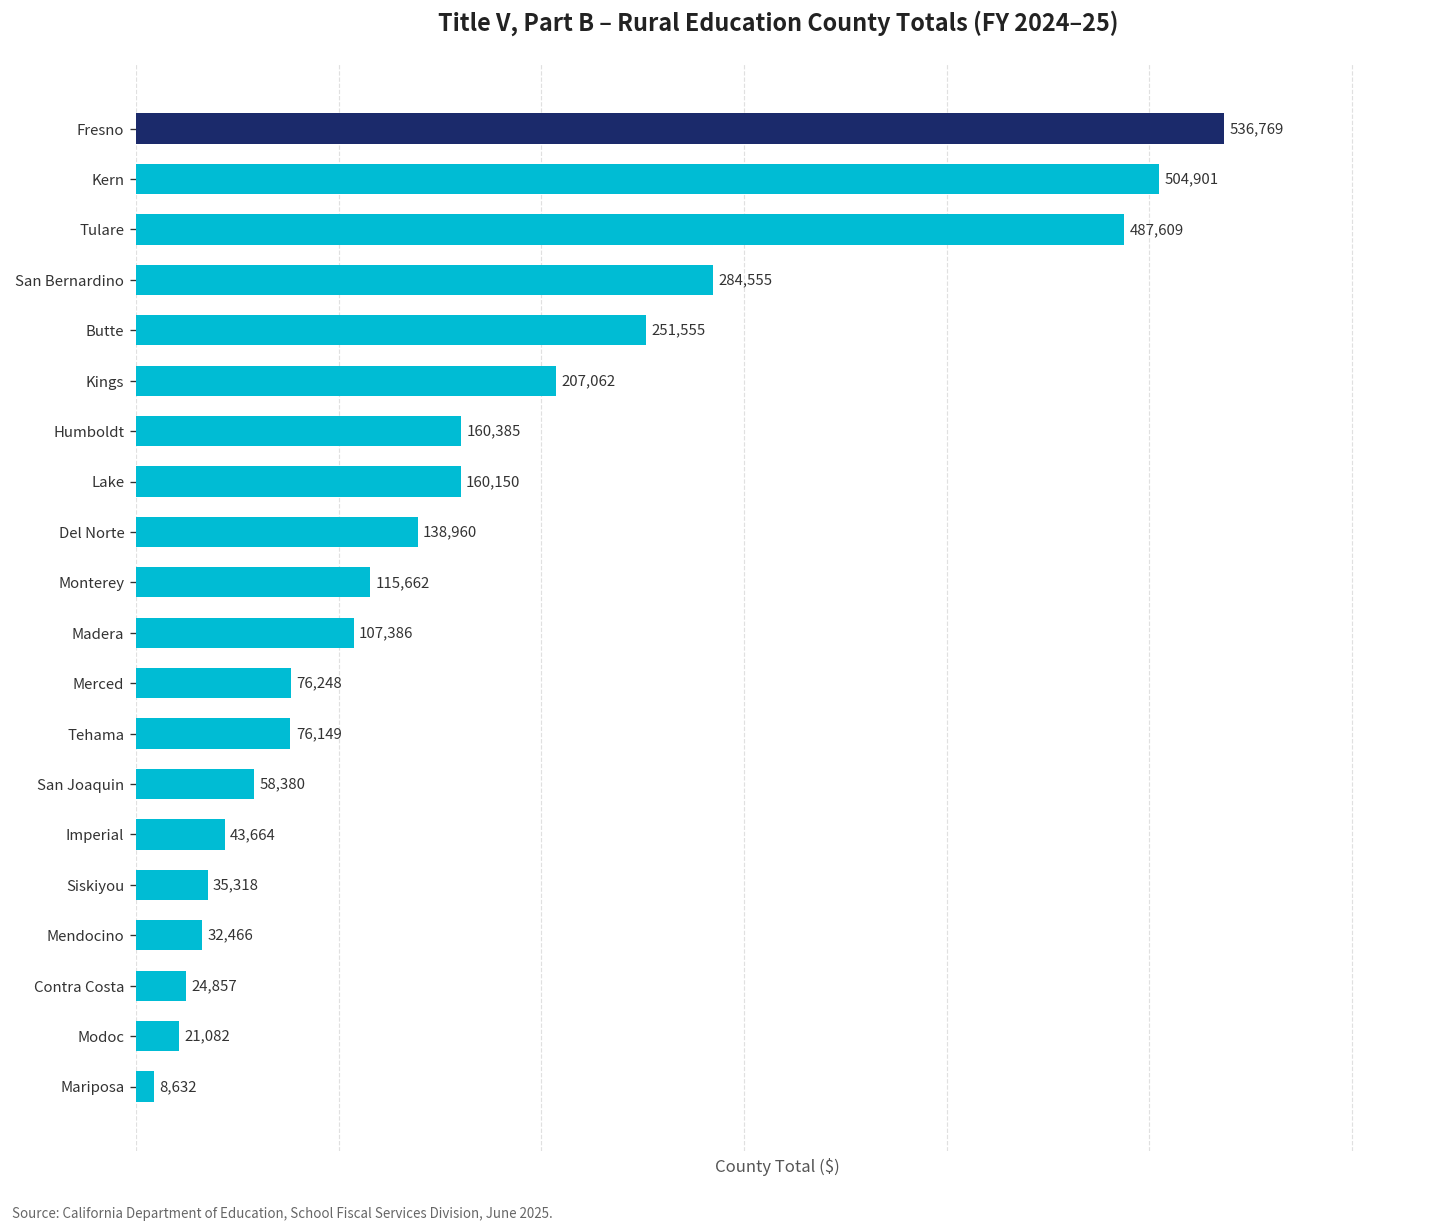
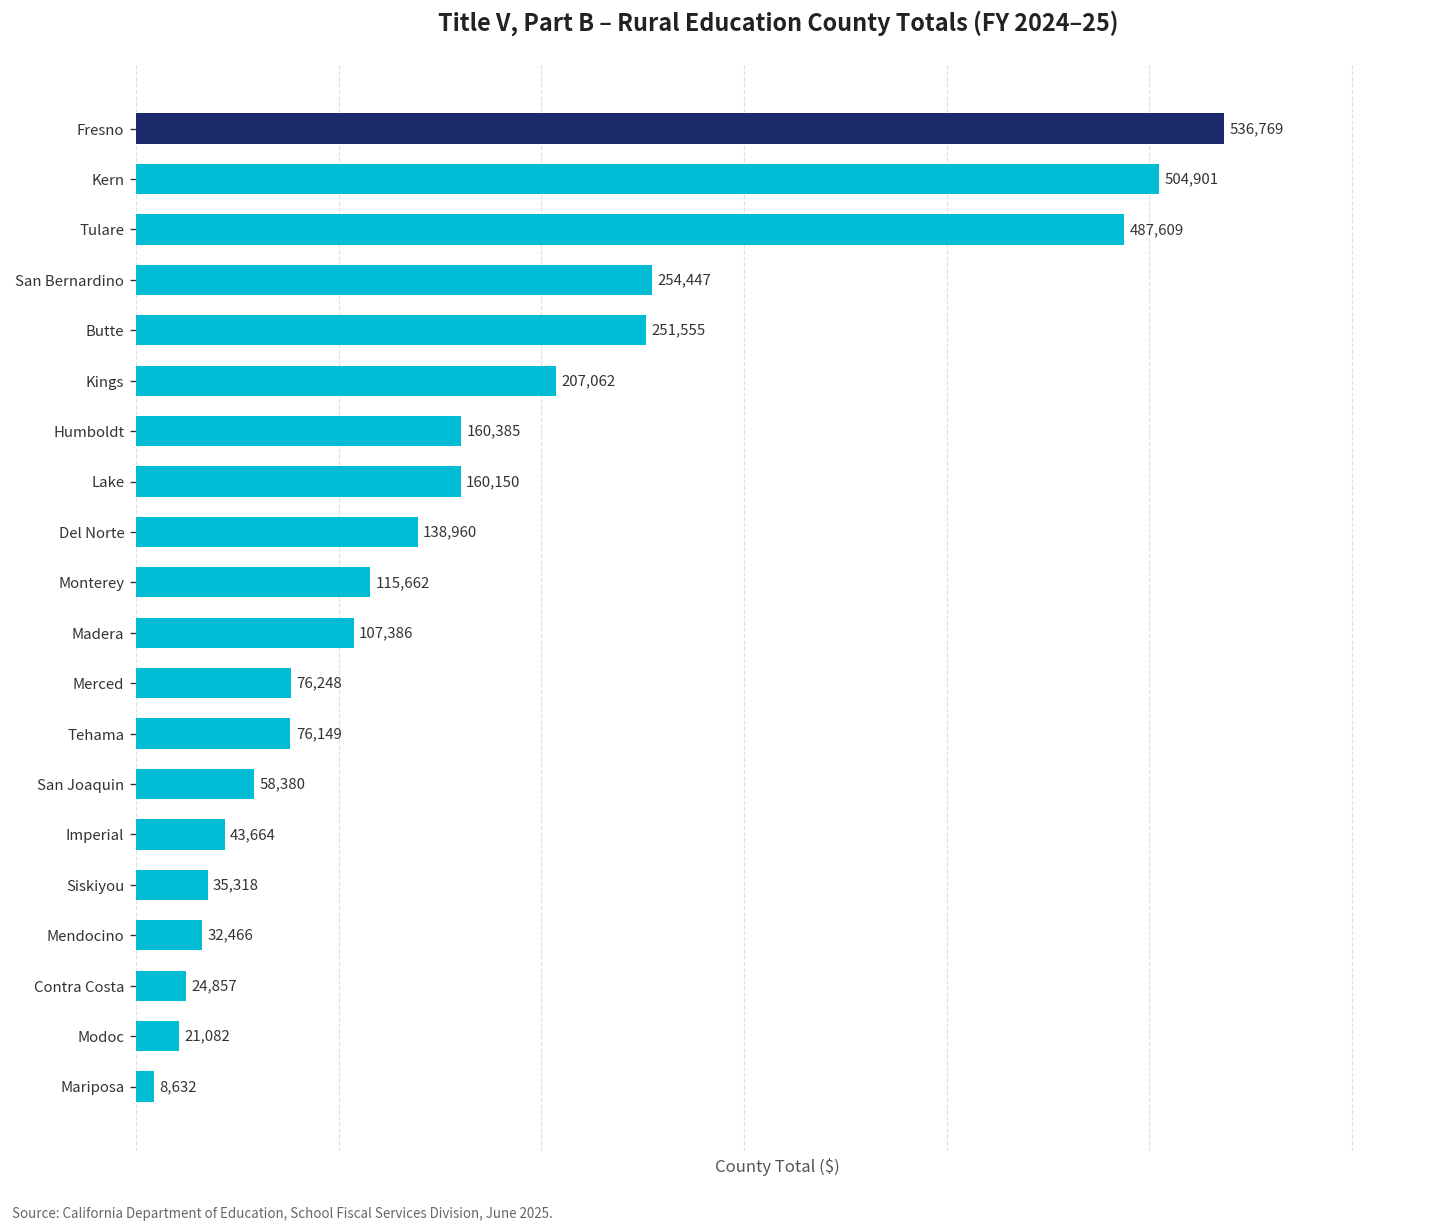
San Bernardino: 284,555 -> 254,447
